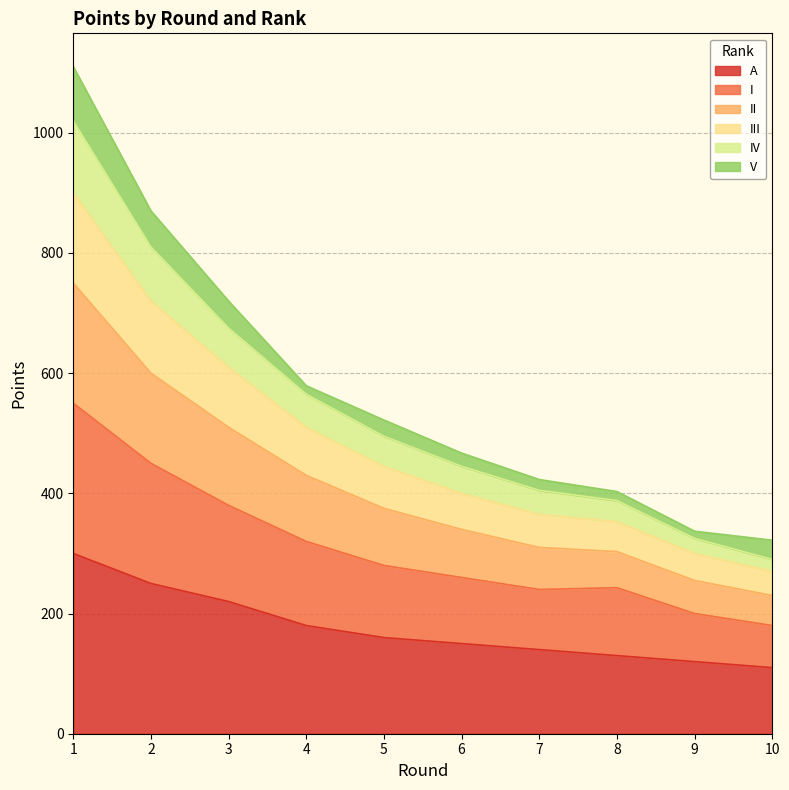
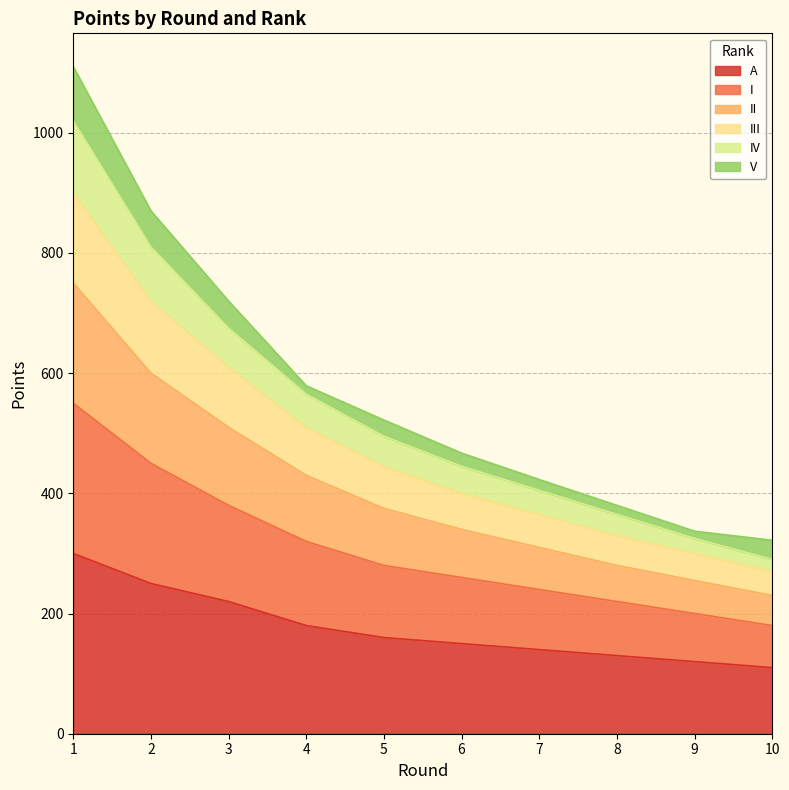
I, 8: 110 -> 90
